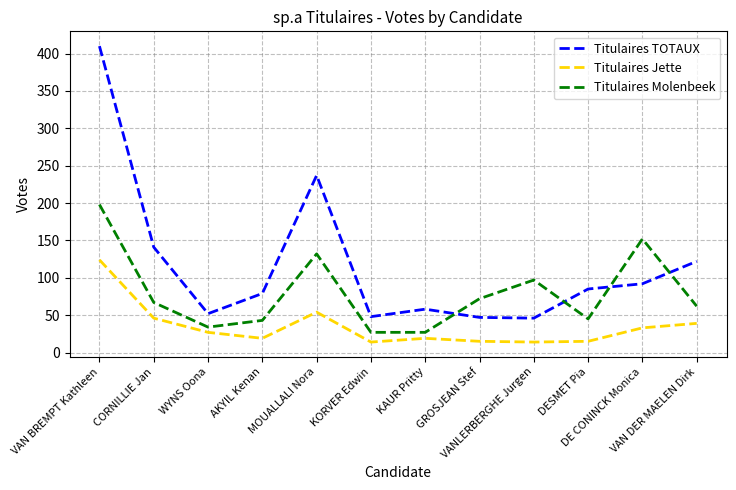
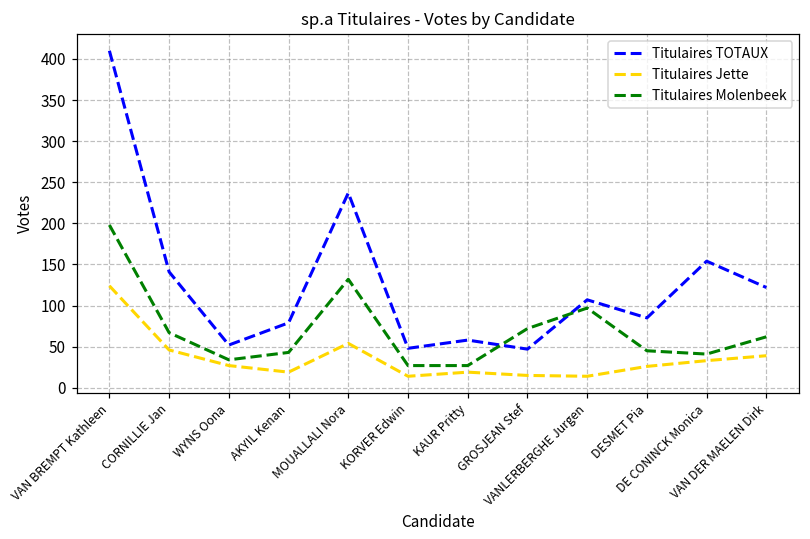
Titulaires TOTAUX, VANLERBERGHE Jurgen: 50 -> 110
Titulaires Jette, DESMET Pia: 20 -> 30
Titulaires TOTAUX, DE CONINCK Monica: 90 -> 150
Titulaires Molenbeek, DE CONINCK Monica: 150 -> 40
